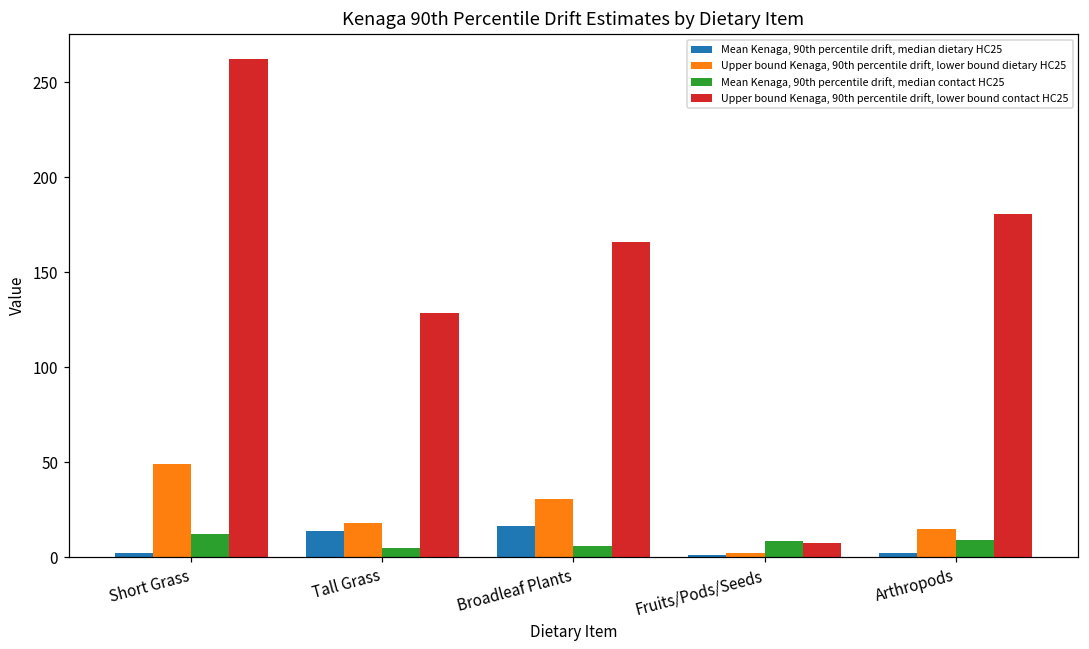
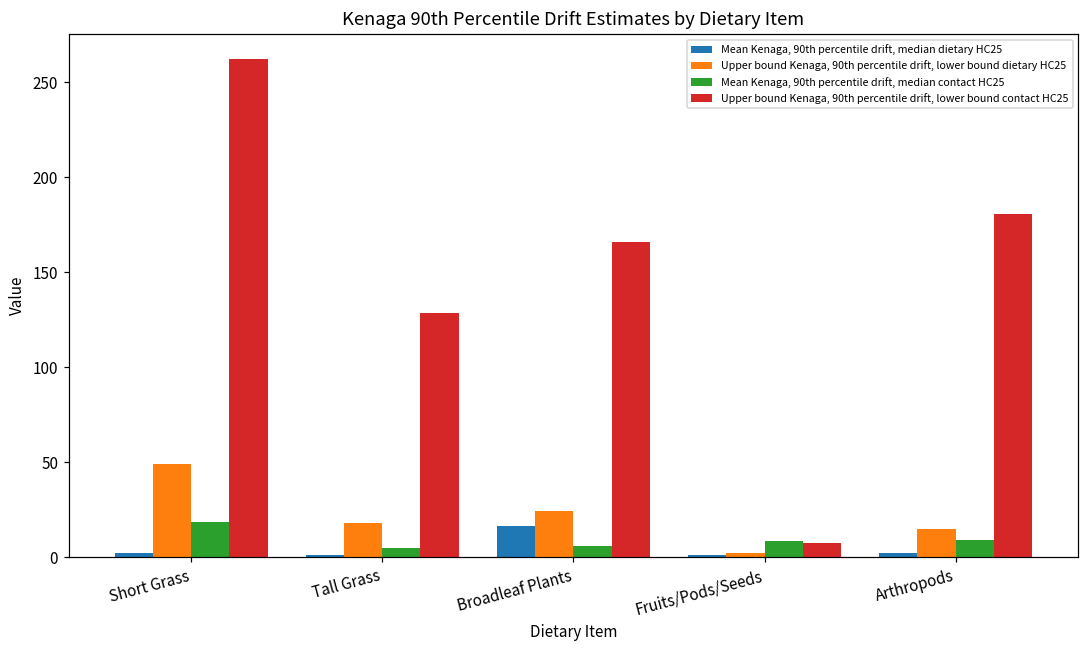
Mean Kenaga, 90th percentile drift, median contact HC25, Short Grass: 12 -> 18
Mean Kenaga, 90th percentile drift, median dietary HC25, Tall Grass: 13 -> 1
Upper bound Kenaga, 90th percentile drift, lower bound dietary HC25, Broadleaf Plants: 30 -> 24
